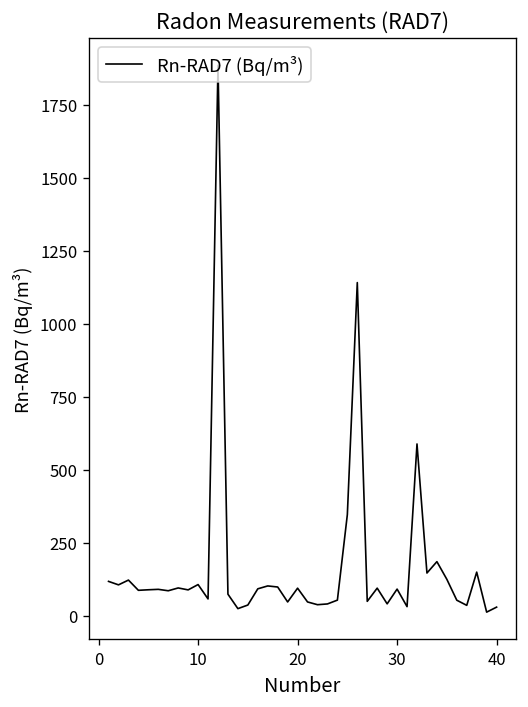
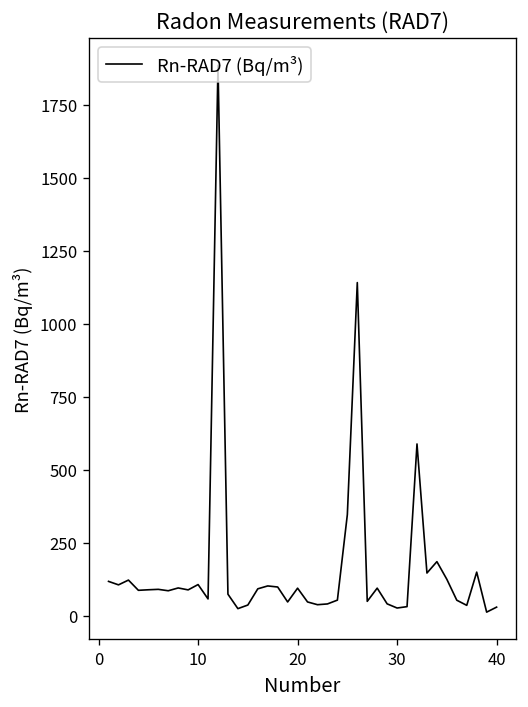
30: 90 -> 30
